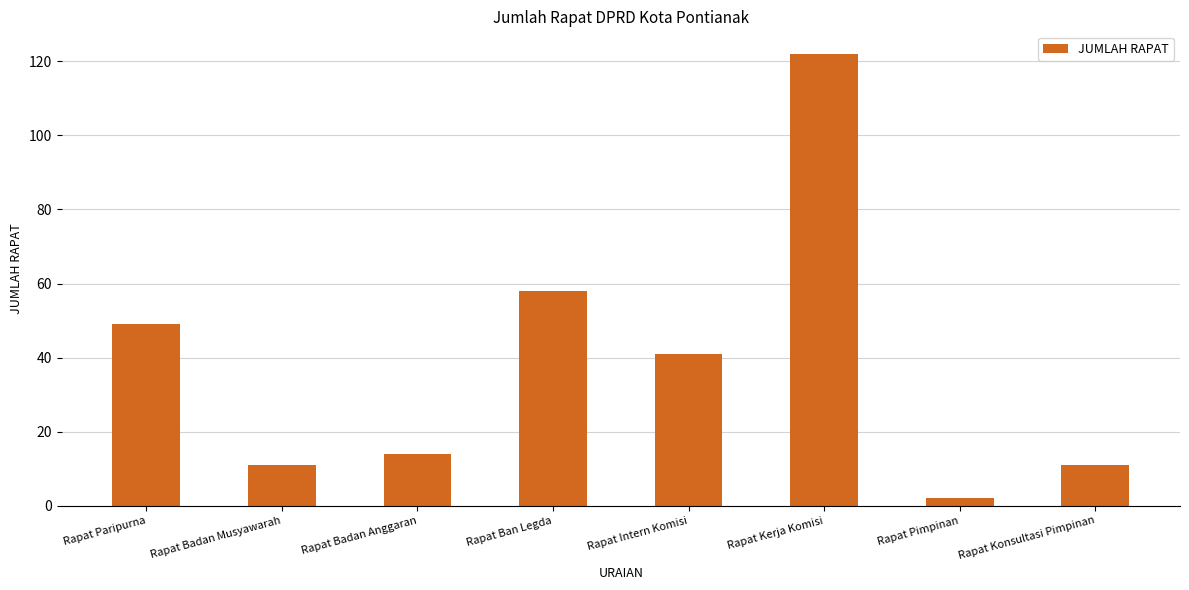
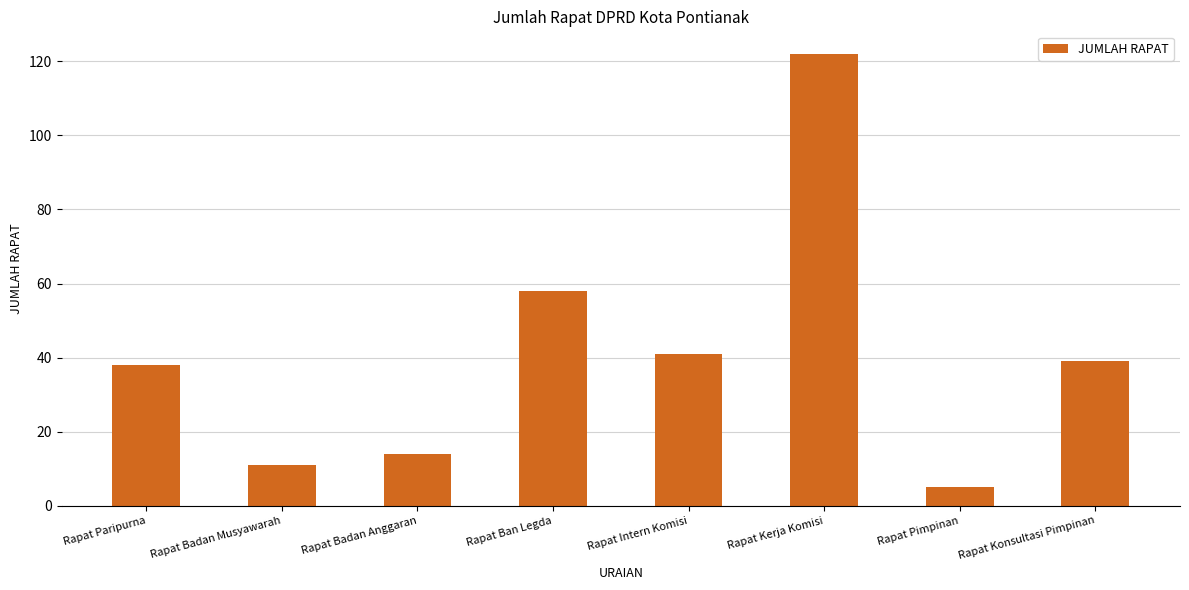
Rapat Paripurna: 49 -> 38
Rapat Pimpinan: 2 -> 5
Rapat Konsultasi Pimpinan: 11 -> 39
